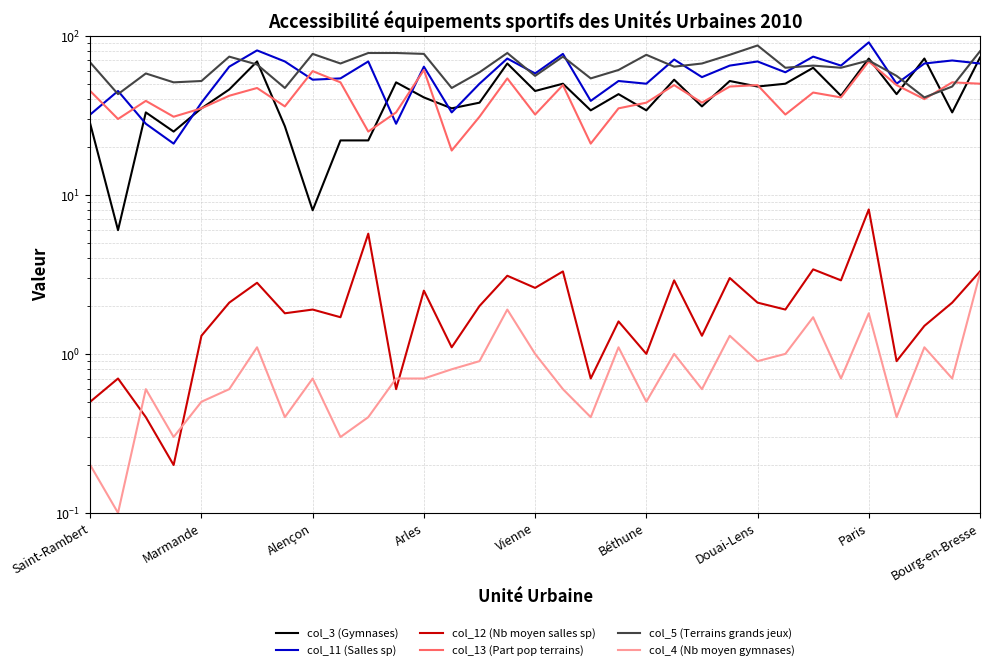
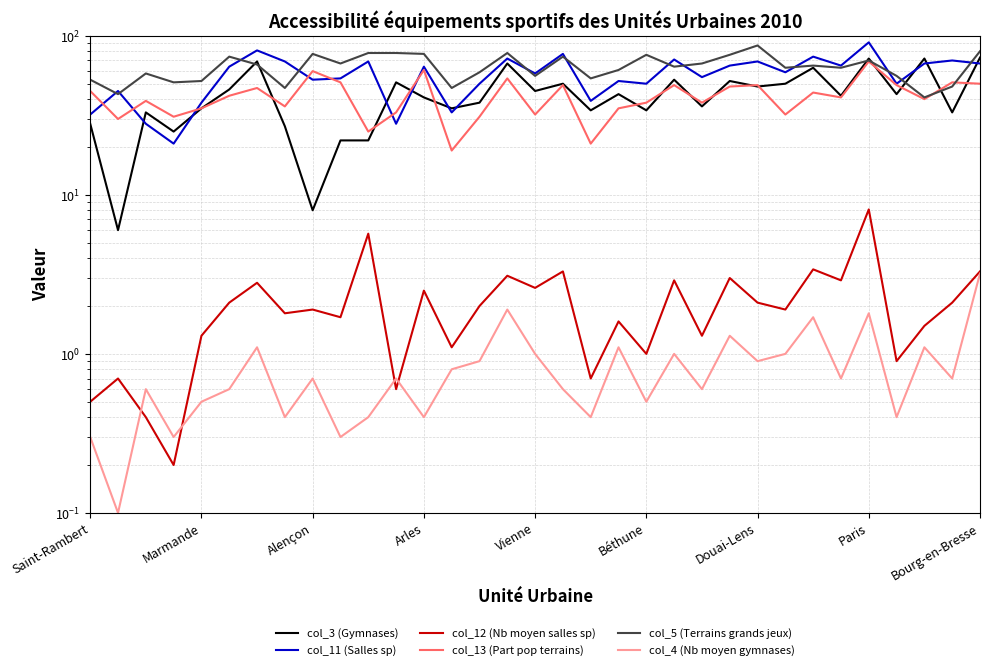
col_5 (Terrains grands jeux), Saint-Rambert: 68 -> 53
col_4 (Nb moyen gymnases), Saint-Rambert: 0.2 -> 0.3
col_4 (Nb moyen gymnases), Arles: 0.7 -> 0.4
